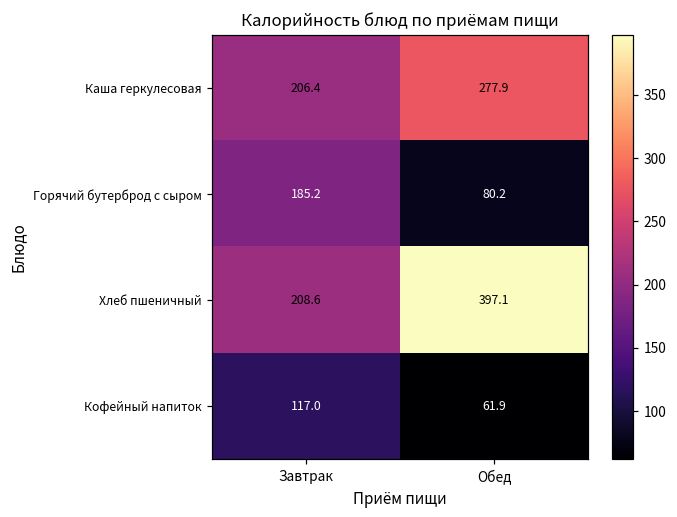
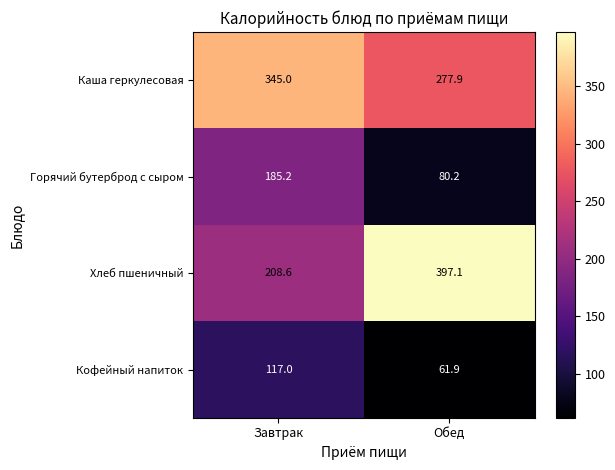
Каша геркулесовая, Завтрак: 206.4 -> 345.0
